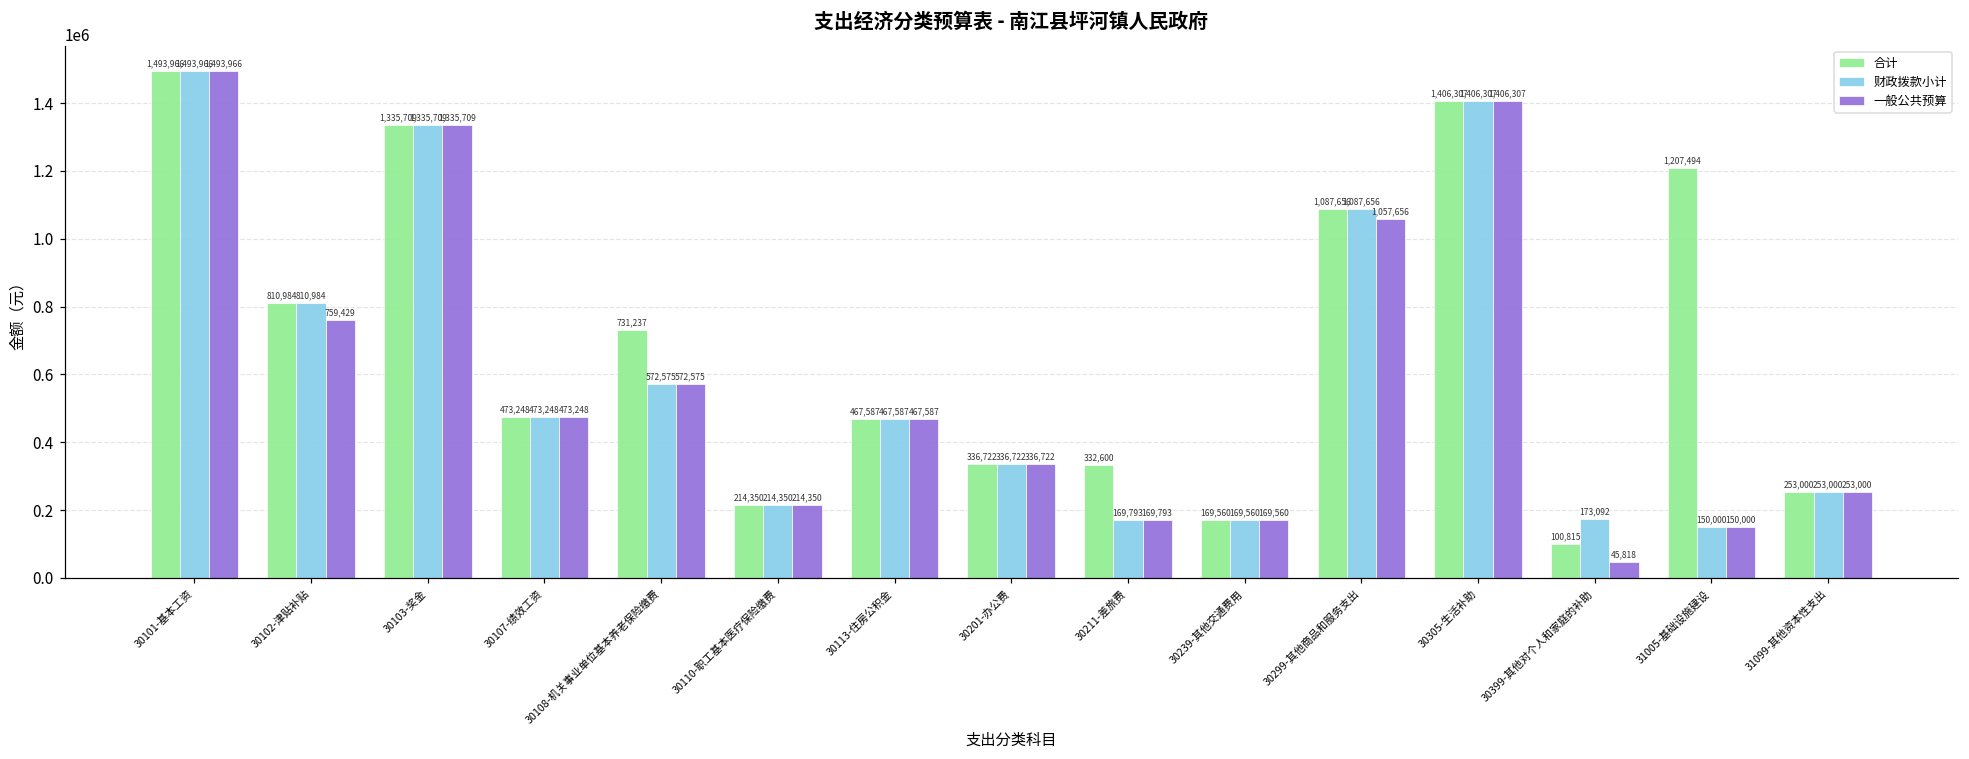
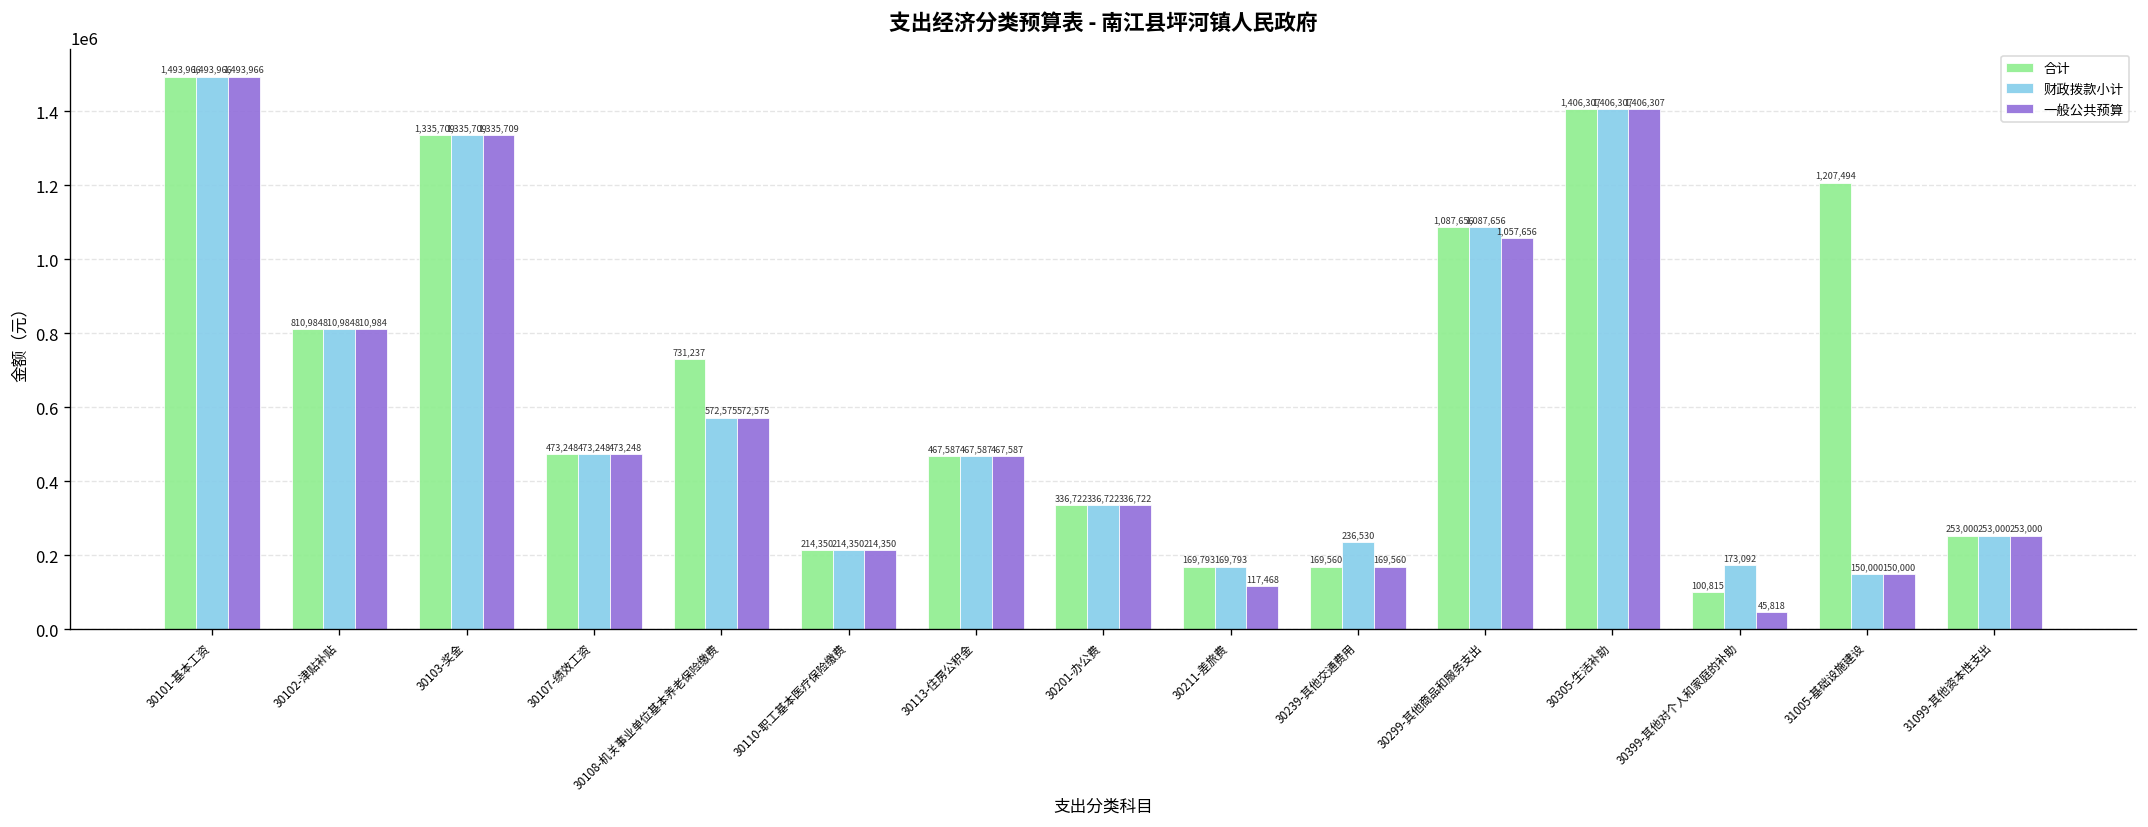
一般公共预算, 30102-津贴补贴: 759,429 -> 810,984
合计, 30211-差旅费: 332,600 -> 169,793
一般公共预算, 30211-差旅费: 169,793 -> 117,468
财政拨款小计, 30239-其他交通费用: 169,560 -> 236,530
